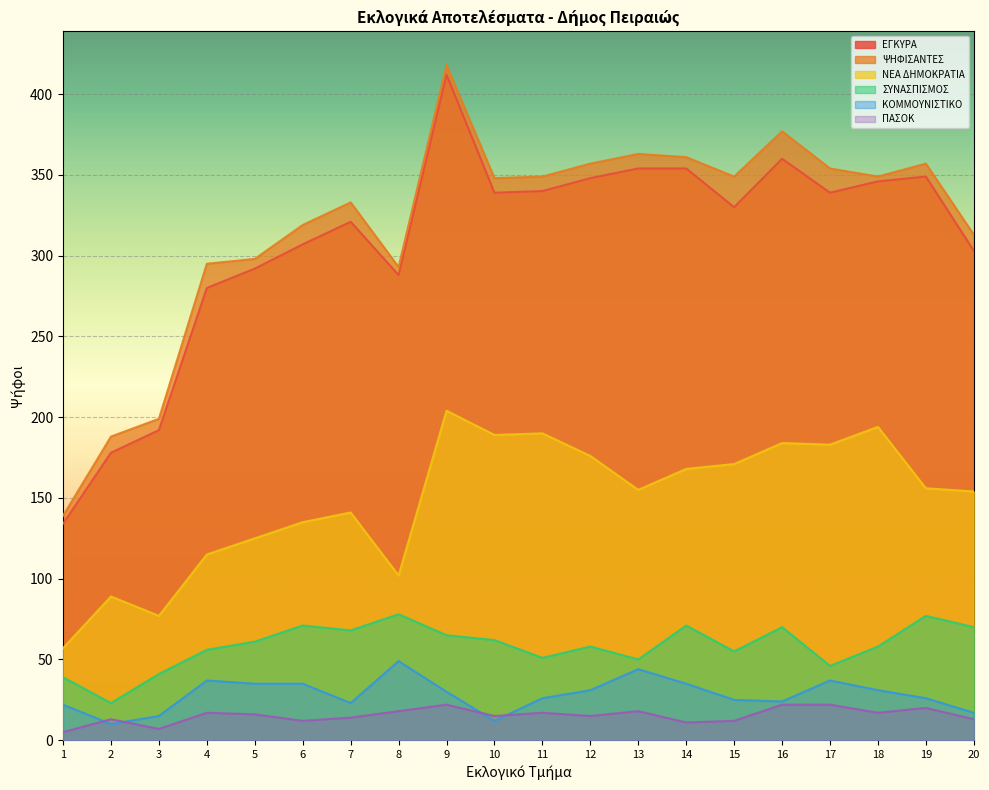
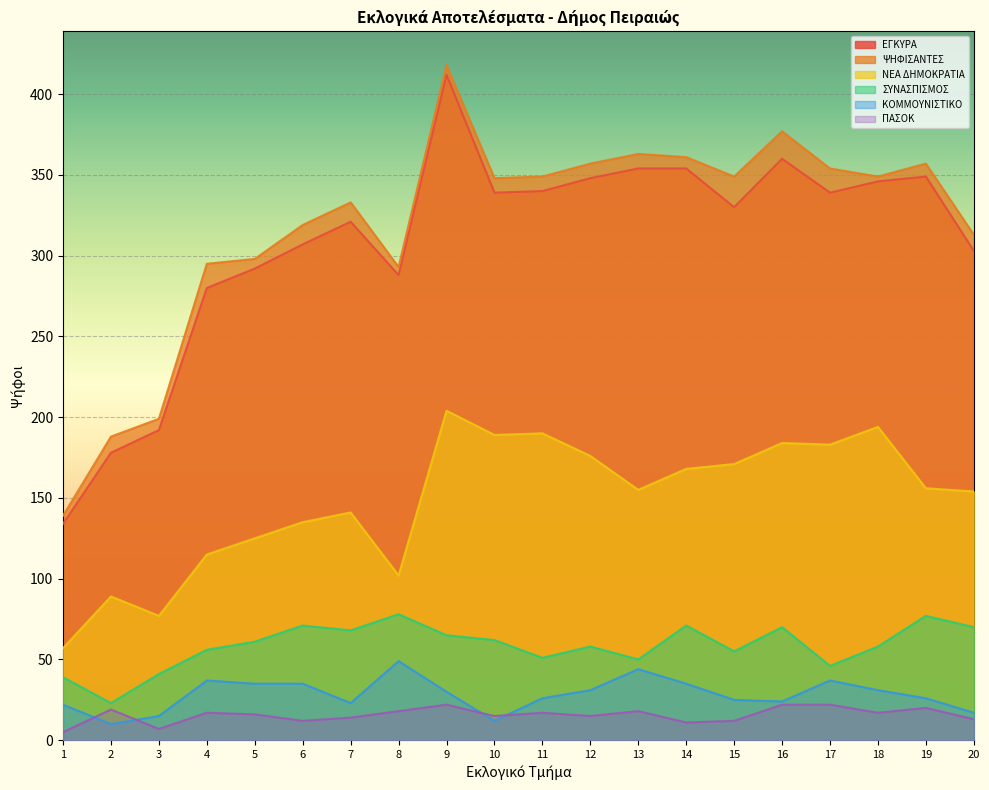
ΠΑΣΟΚ, 2: 13 -> 19
